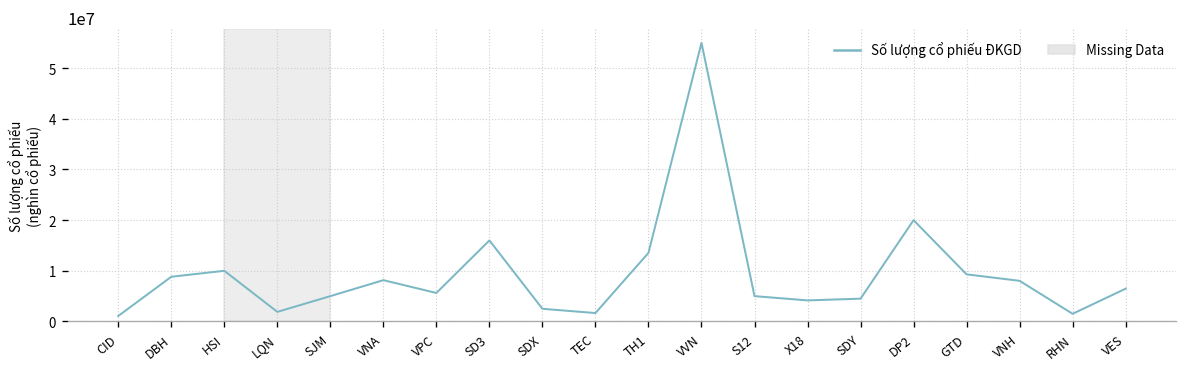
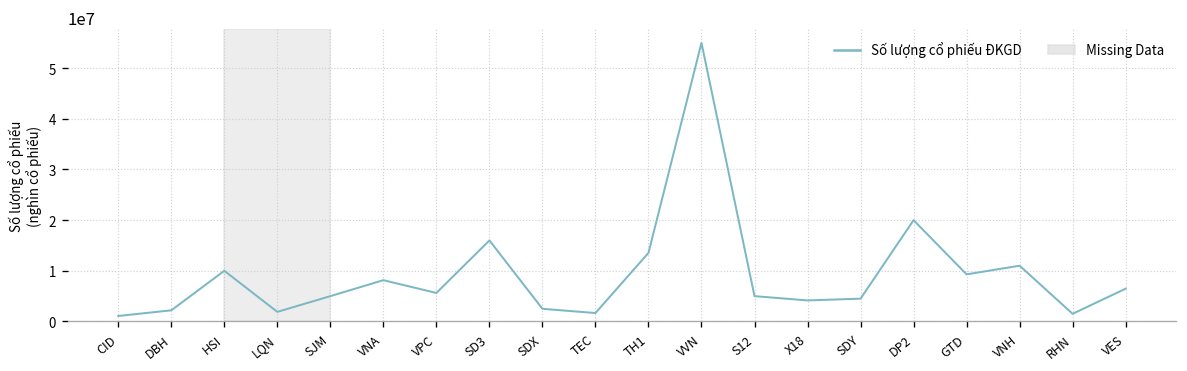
DBH: 9000000 -> 2000000
VNH: 8000000 -> 11000000
